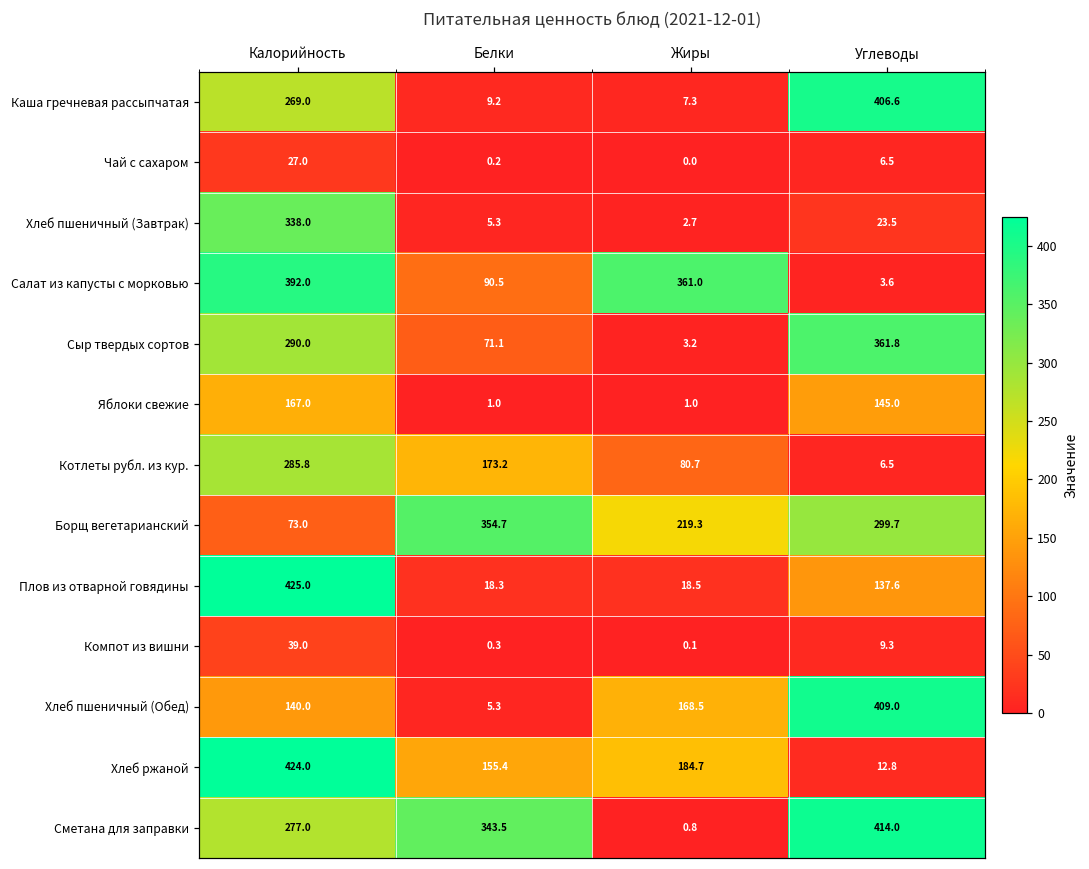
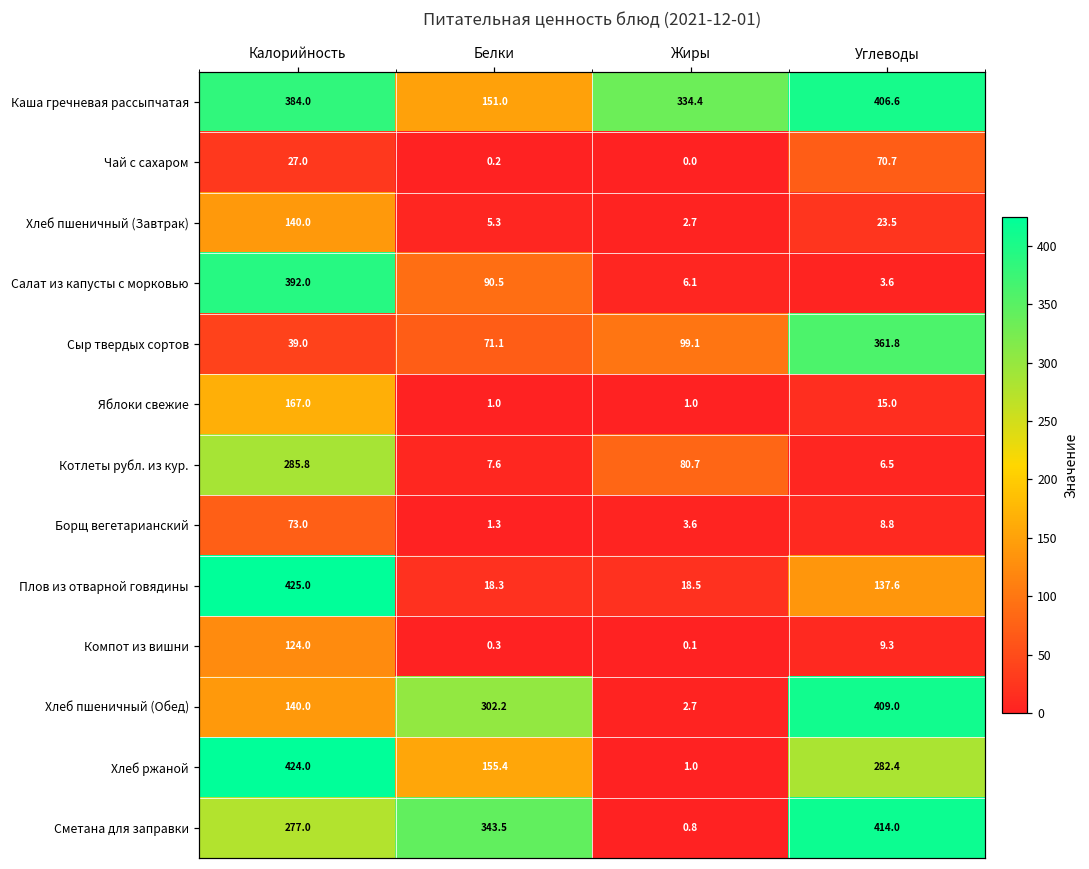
Каша гречневая рассыпчатая, Калорийность: 269.0 -> 384.0
Каша гречневая рассыпчатая, Белки: 9.2 -> 151.0
Каша гречневая рассыпчатая, Жиры: 7.3 -> 334.4
Чай с сахаром, Углеводы: 6.5 -> 70.7
Хлеб пшеничный (Завтрак), Калорийность: 338.0 -> 140.0
Салат из капусты с морковью, Жиры: 361.0 -> 6.1
Сыр твердых сортов, Калорийность: 290.0 -> 39.0
Сыр твердых сортов, Жиры: 3.2 -> 99.1
Яблоки свежие, Углеводы: 145.0 -> 15.0
Котлеты рубл. из кур., Белки: 173.2 -> 7.6
Борщ вегетарианский, Белки: 354.7 -> 1.3
Борщ вегетарианский, Жиры: 219.3 -> 3.6
Борщ вегетарианский, Углеводы: 299.7 -> 8.8
Компот из вишни, Калорийность: 39.0 -> 124.0
Хлеб пшеничный (Обед), Белки: 5.3 -> 302.2
Хлеб пшеничный (Обед), Жиры: 168.5 -> 2.7
Хлеб ржаной, Жиры: 184.7 -> 1.0
Хлеб ржаной, Углеводы: 12.8 -> 282.4
